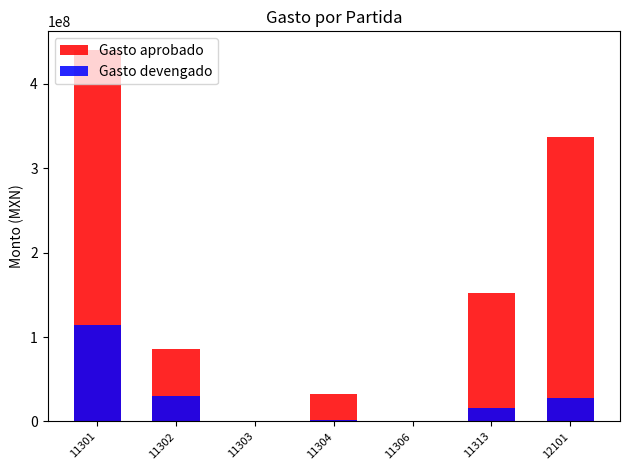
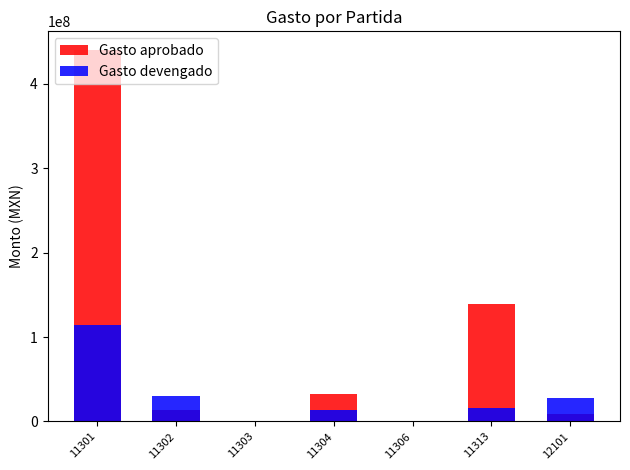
Gasto aprobado, 11302: 90000000 -> 10000000
Gasto devengado, 11304: 0 -> 10000000
Gasto aprobado, 11313: 150000000 -> 140000000
Gasto aprobado, 12101: 340000000 -> 10000000
